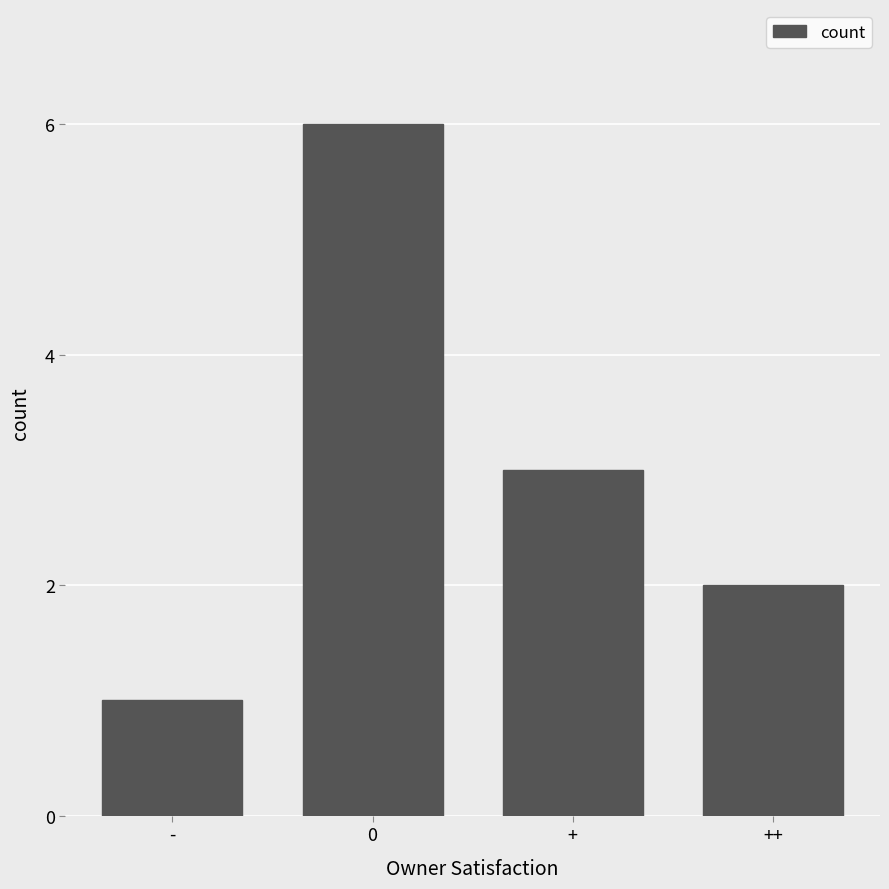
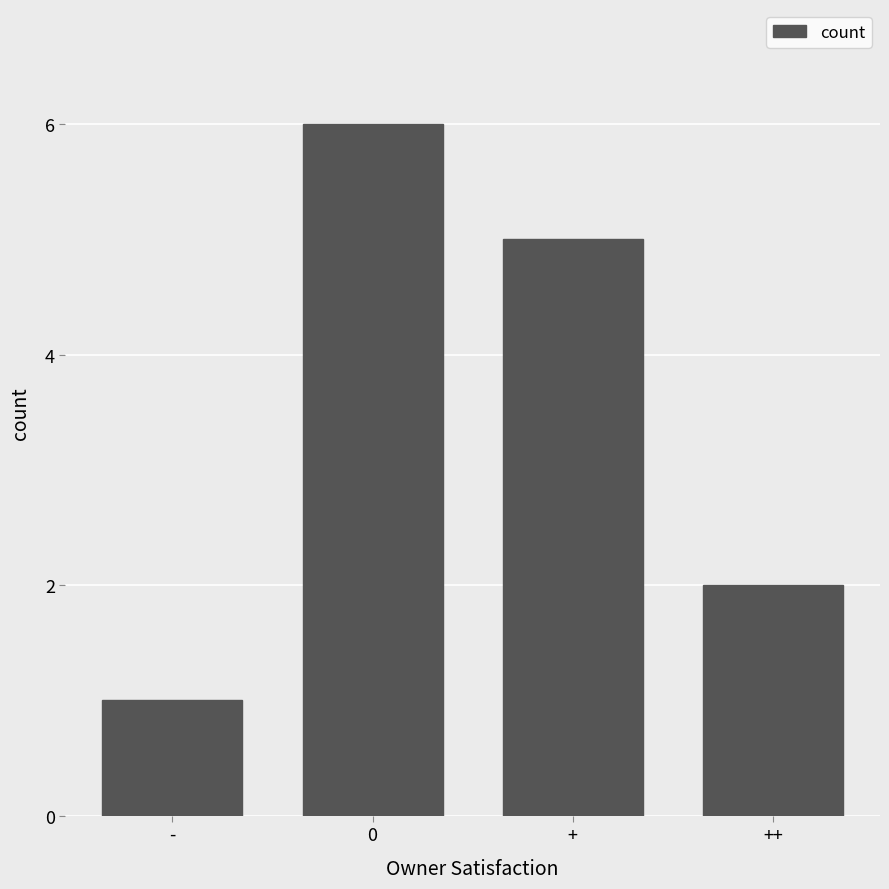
+: 3 -> 5
